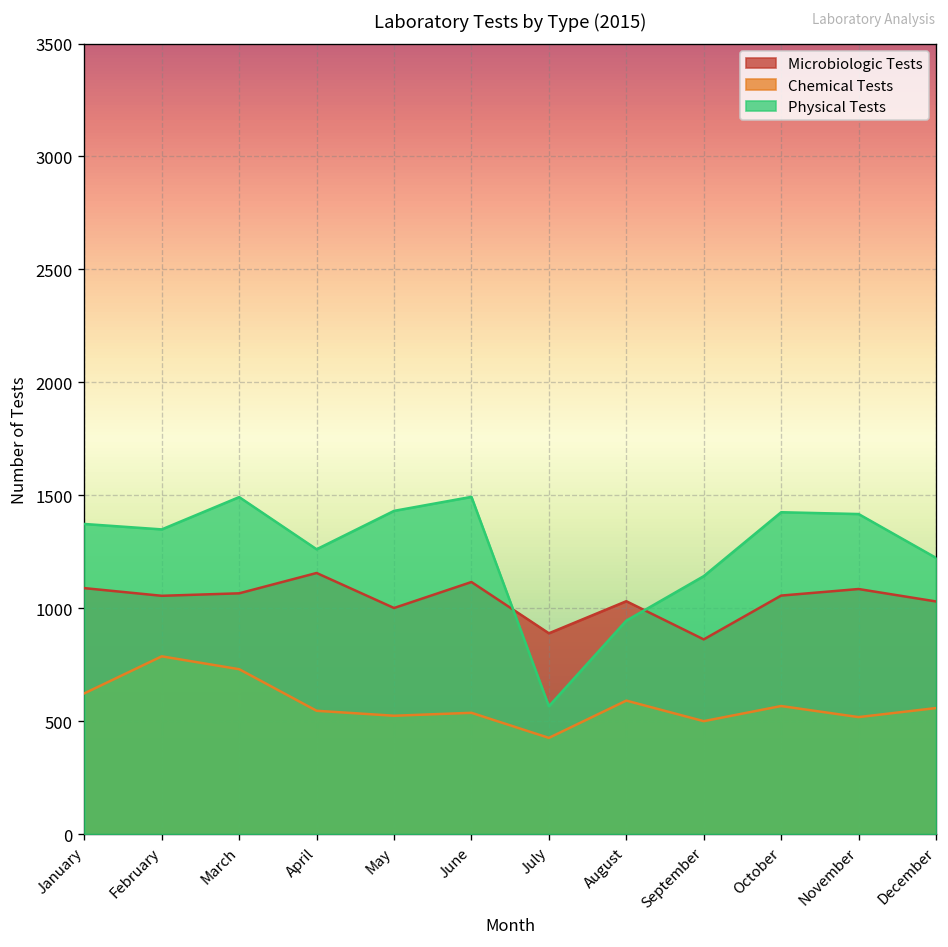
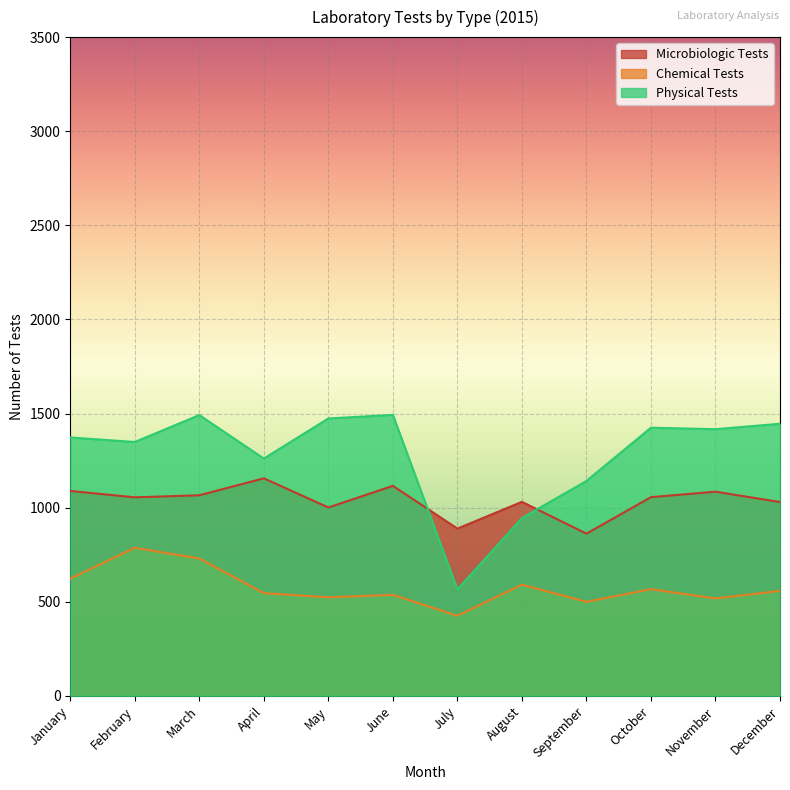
Physical Tests, May: 1430 -> 1470
Physical Tests, December: 1220 -> 1450
